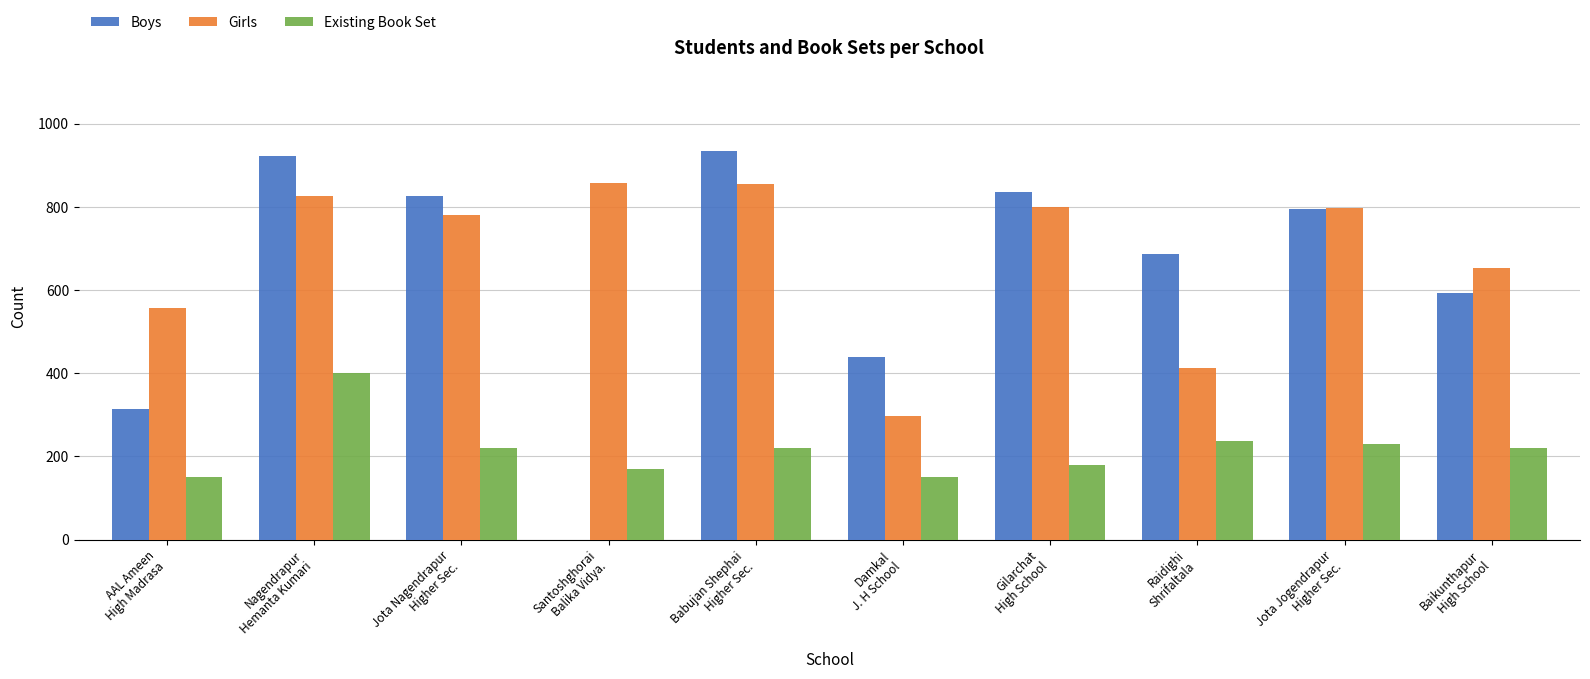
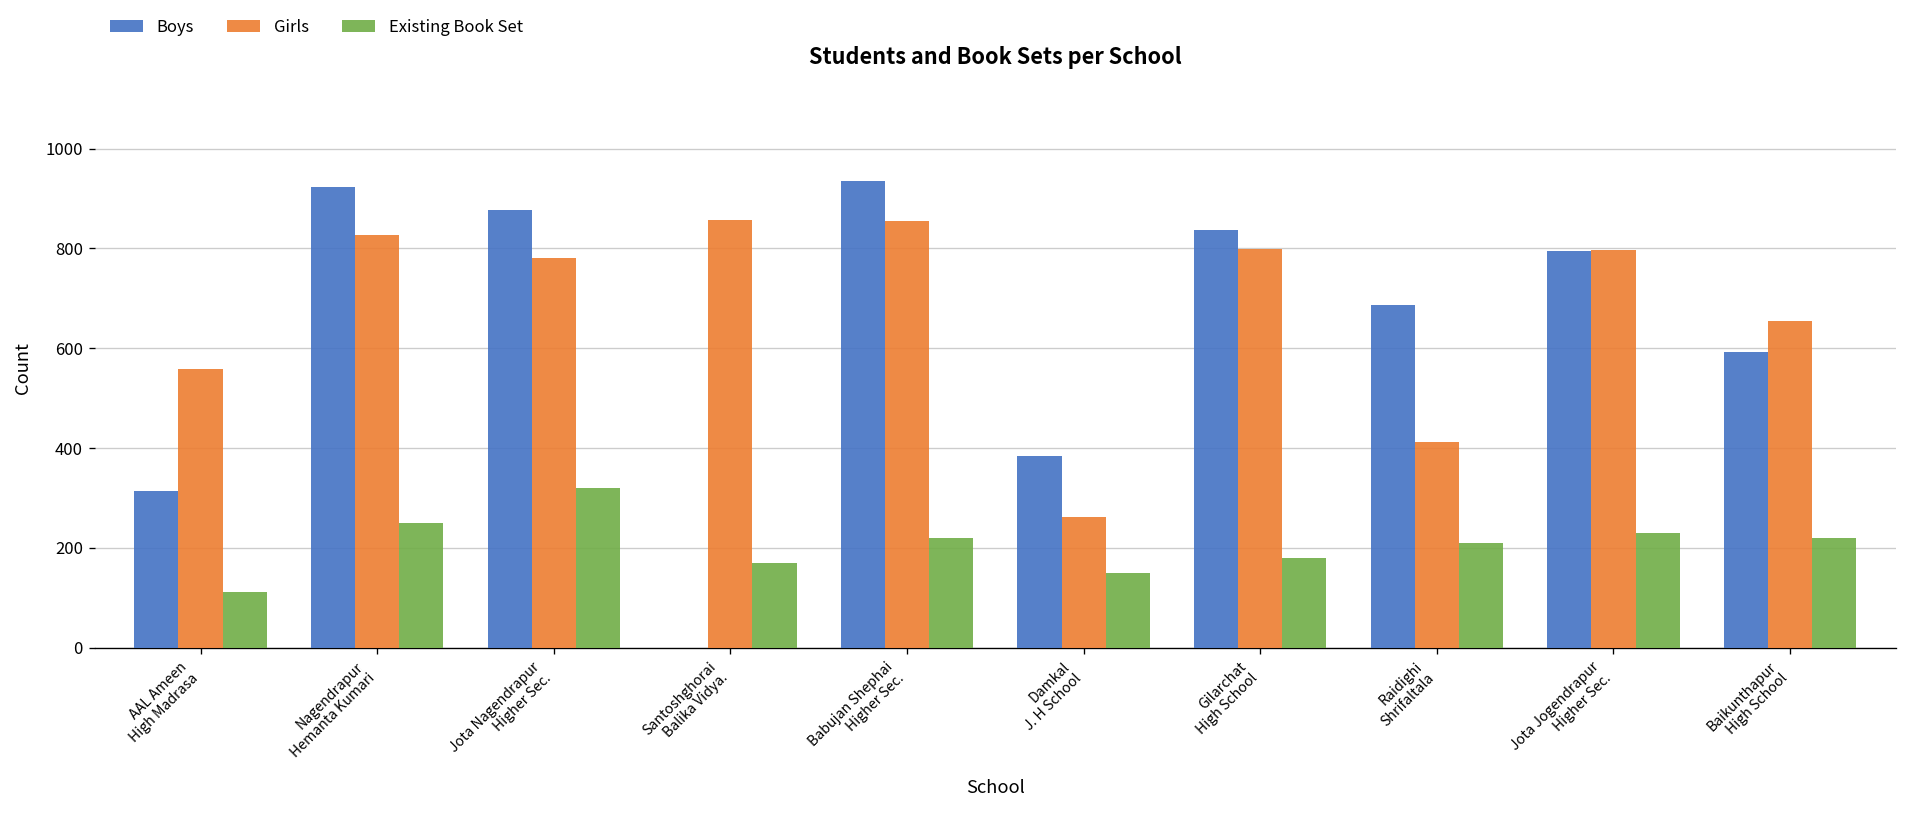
Existing Book Set, AAL Ameen High Madrasa: 150 -> 110
Existing Book Set, Nagendrapur Hemanta Kumari: 400 -> 250
Boys, Jota Nagendrapur Higher Sec.: 830 -> 880
Existing Book Set, Jota Nagendrapur Higher Sec.: 220 -> 320
Boys, Damkal J. H School: 440 -> 390
Girls, Damkal J. H School: 300 -> 260
Existing Book Set, Raidighi Shrifaltala: 240 -> 210
